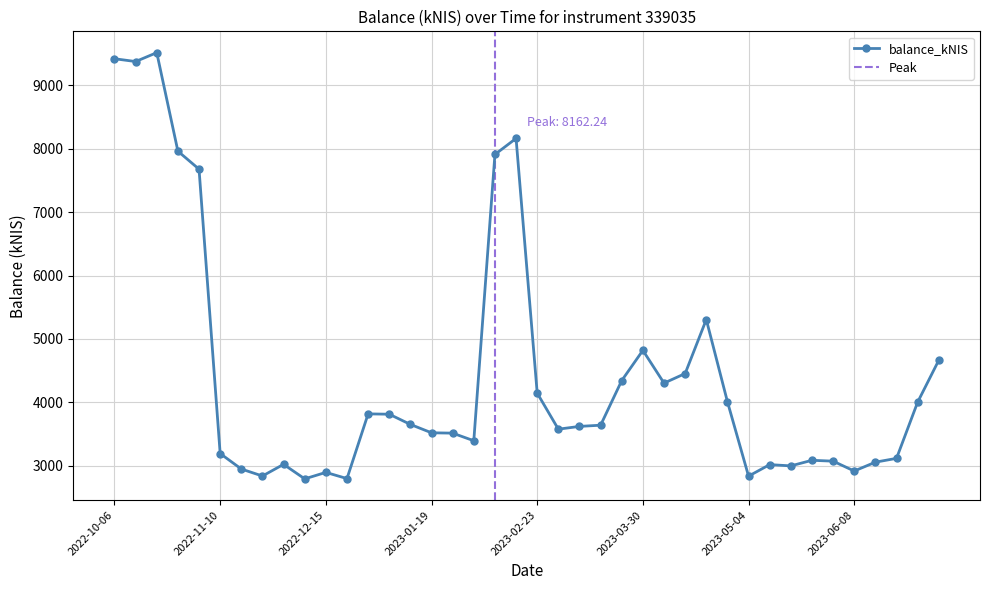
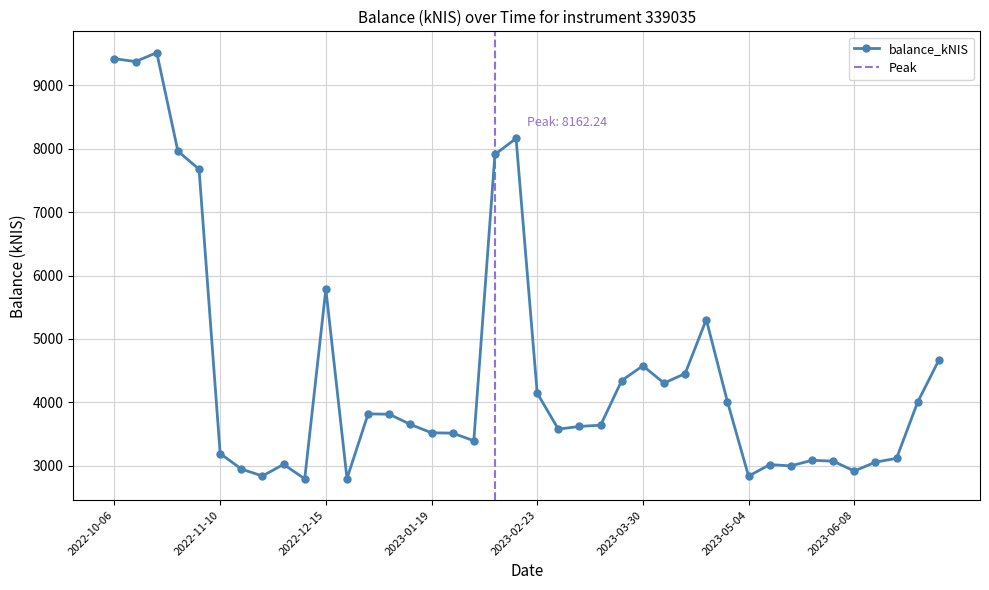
2022-12-15: 2900 -> 5800
2023-03-30: 4800 -> 4600
